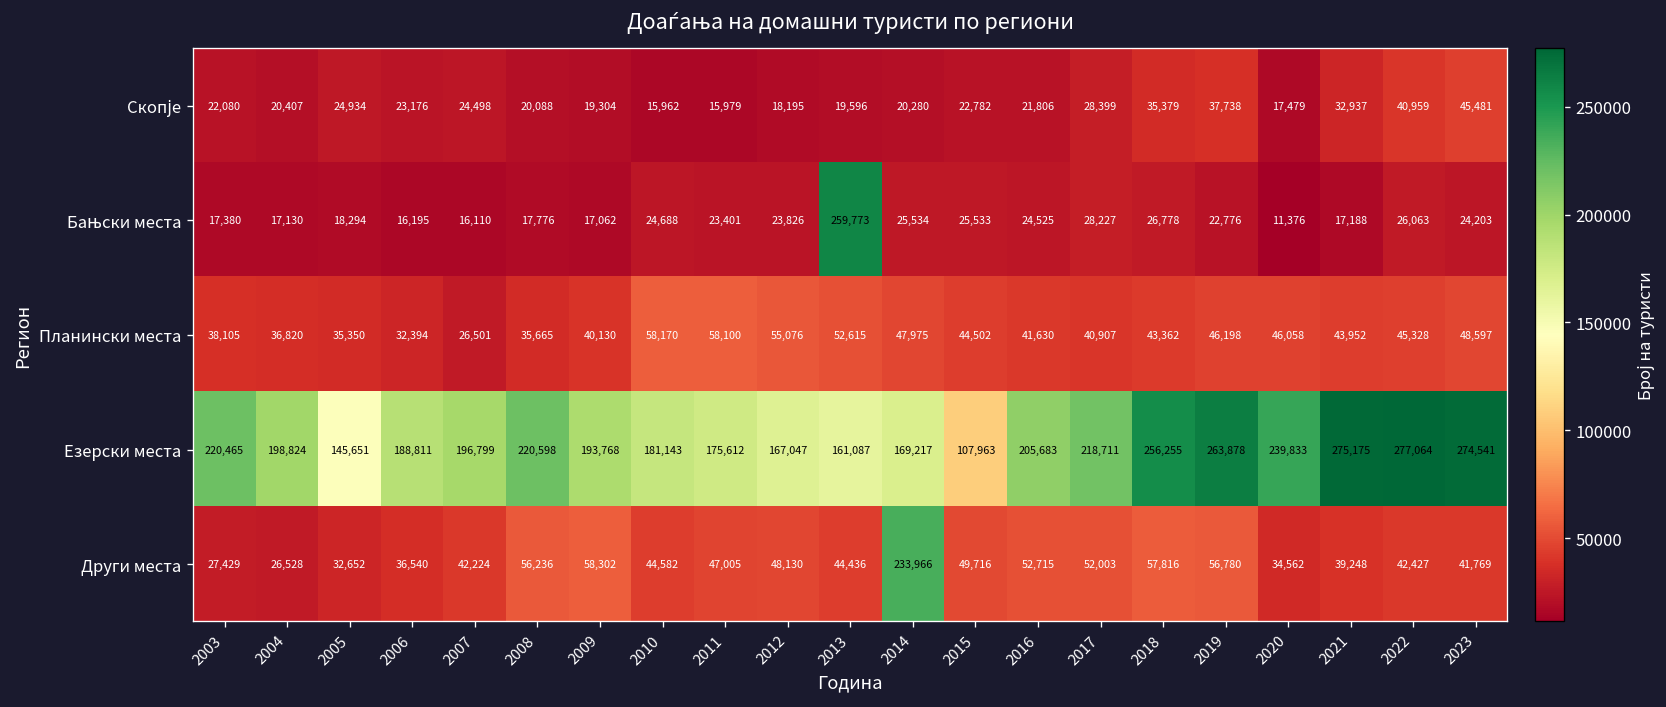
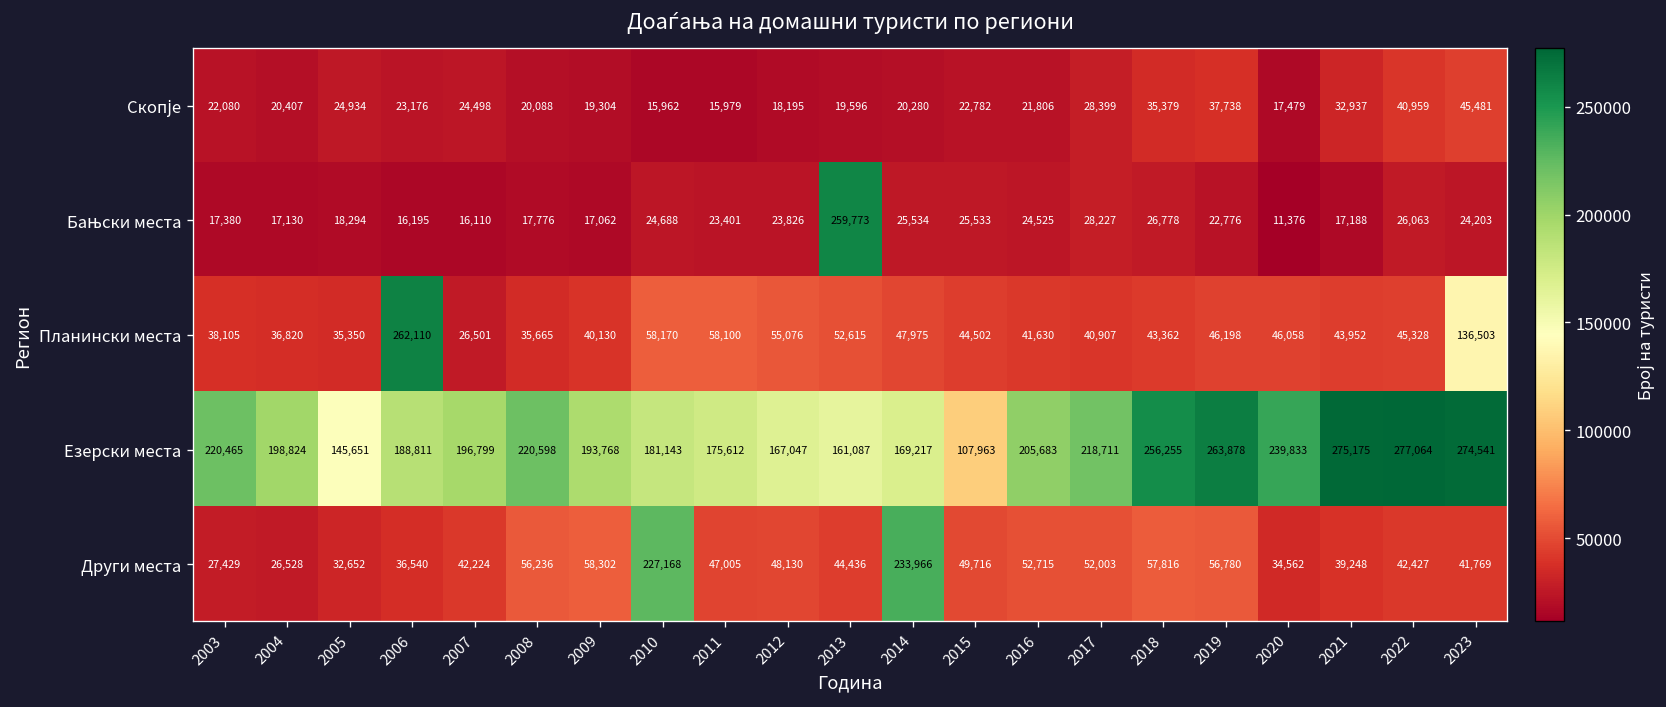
Планински места, 2006: 32,394 -> 262,110
Планински места, 2023: 48,597 -> 136,503
Други места, 2010: 44,582 -> 227,168
